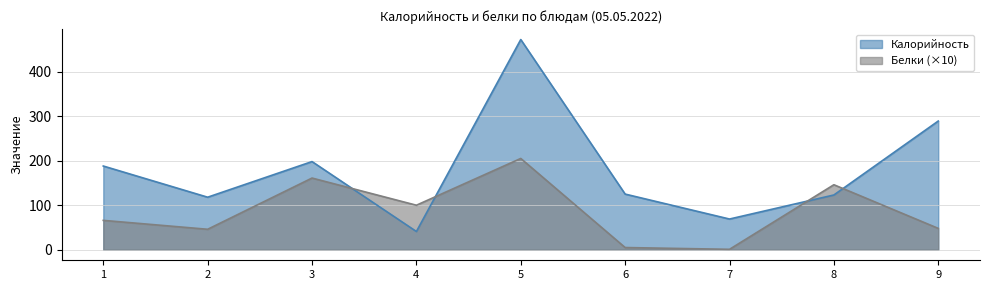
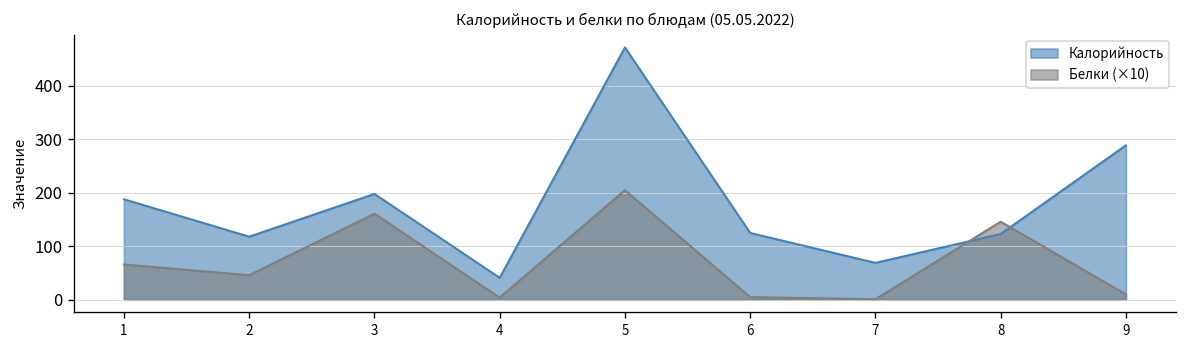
Белки (×10), 4: 100 -> 0
Белки (×10), 9: 50 -> 10
